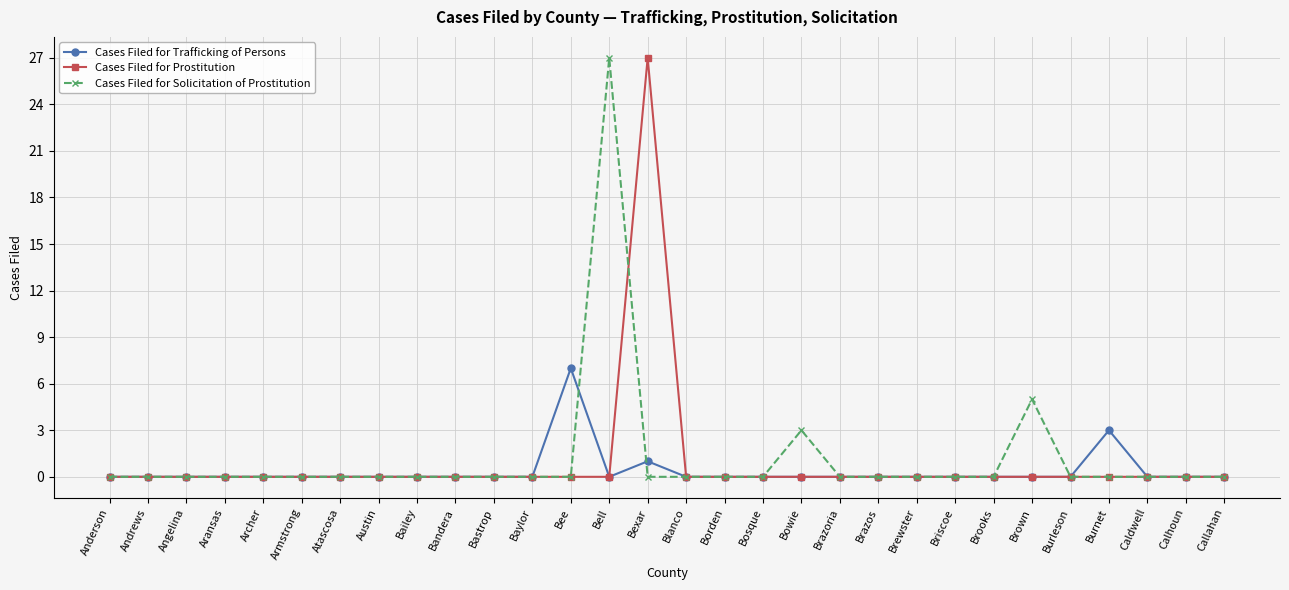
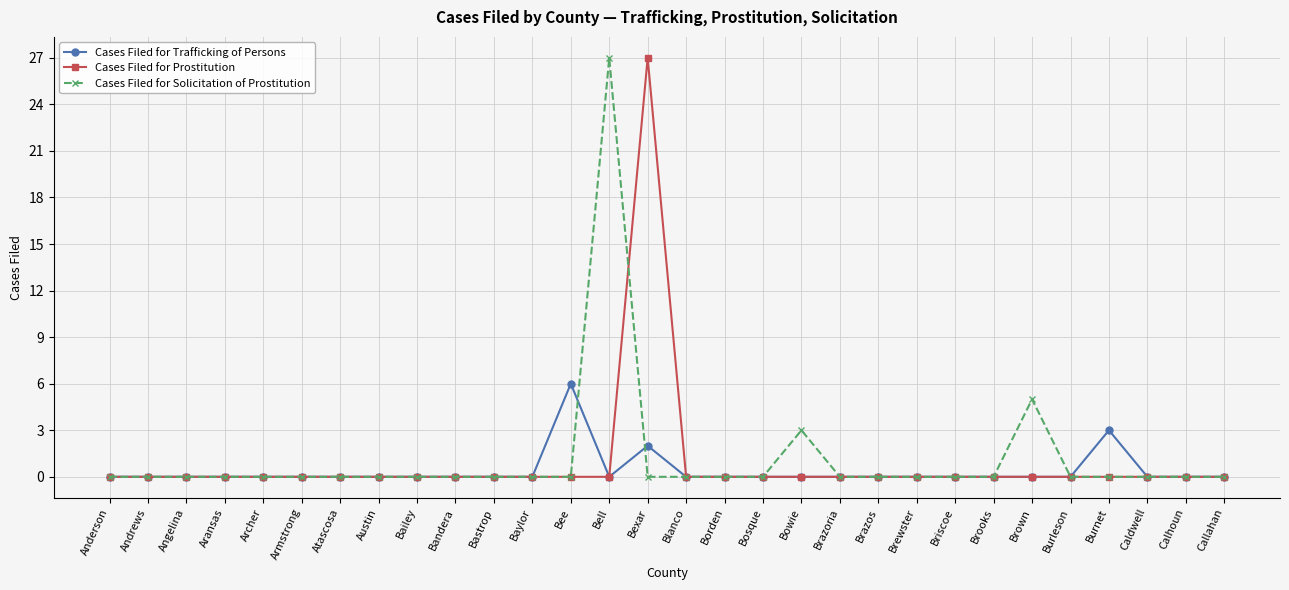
Cases Filed for Trafficking of Persons, Bee: 7 -> 6
Cases Filed for Trafficking of Persons, Bexar: 1 -> 2
